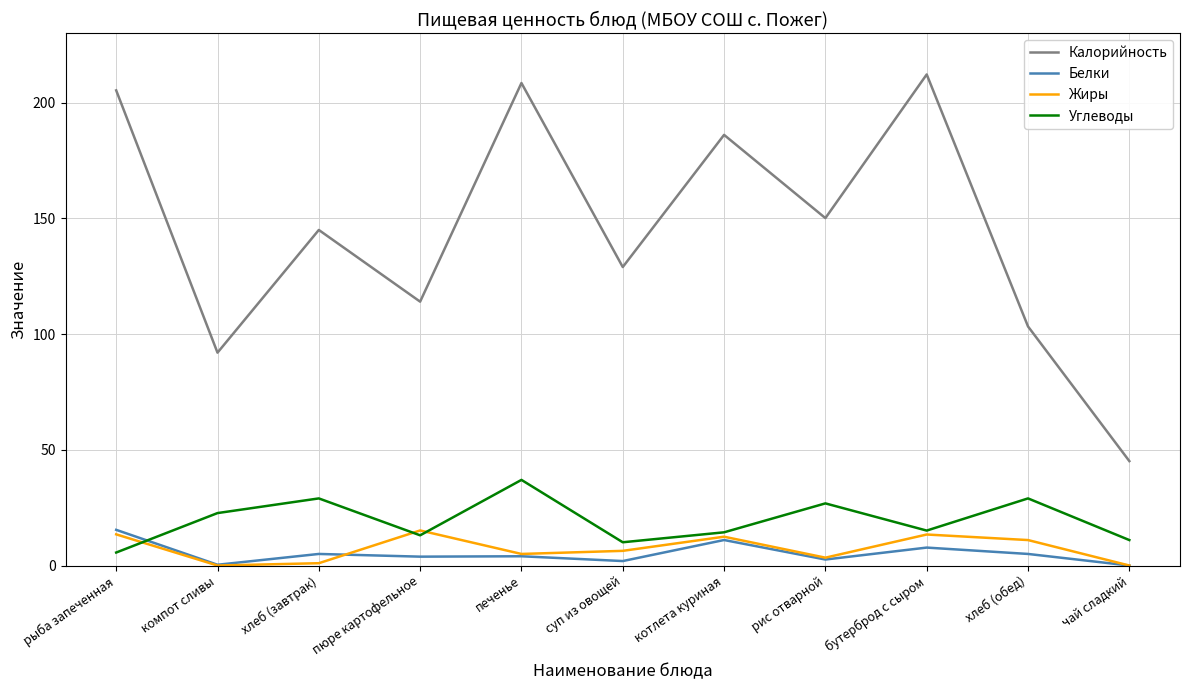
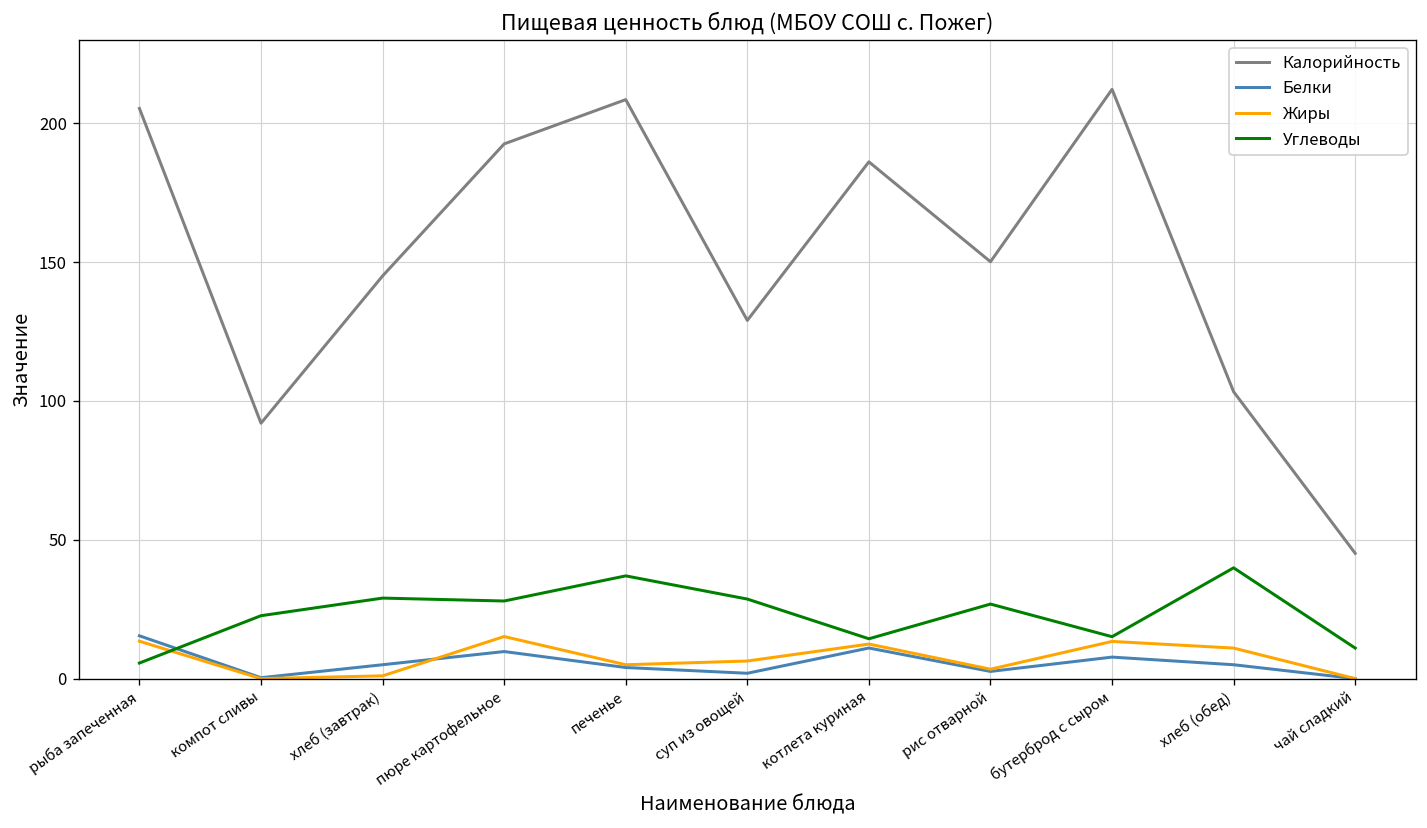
Калорийность, пюре картофельное: 114 -> 193
Белки, пюре картофельное: 4 -> 10
Углеводы, пюре картофельное: 13 -> 28
Углеводы, суп из овощей: 10 -> 29
Углеводы, хлеб (обед): 29 -> 40
